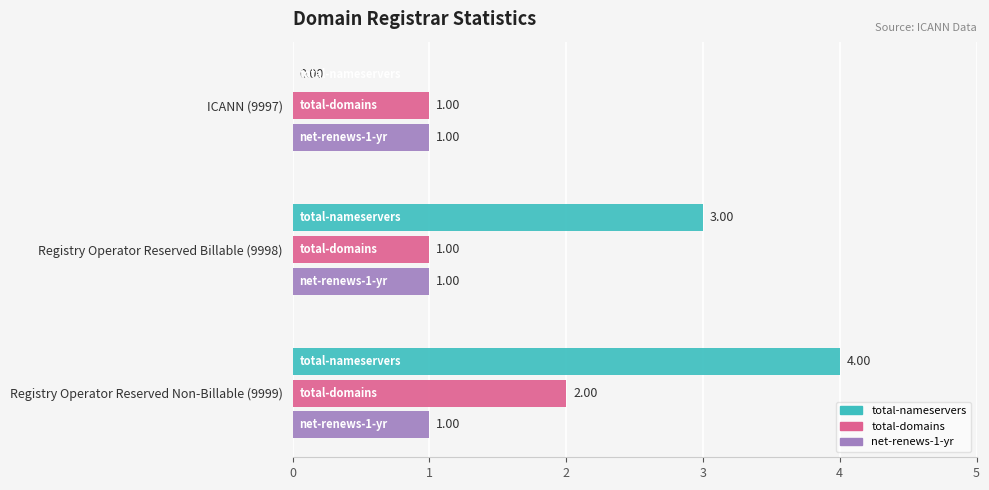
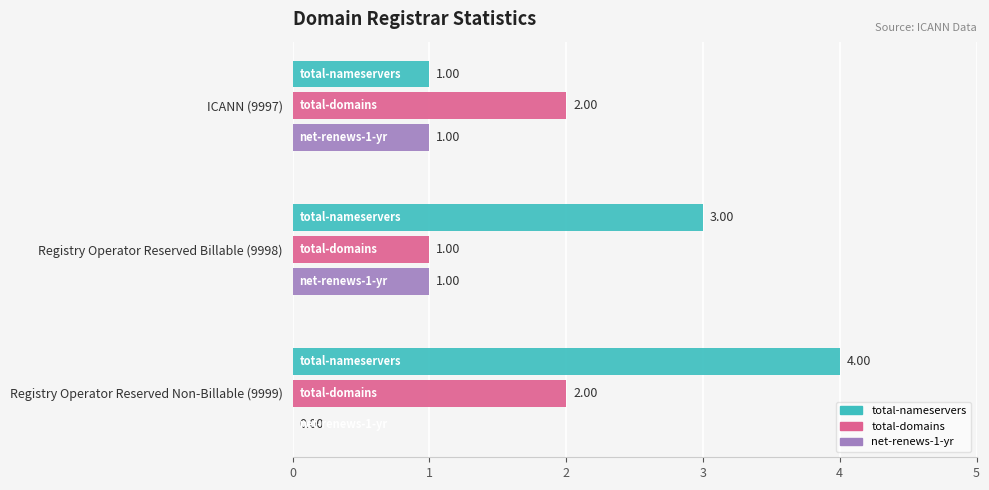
total-nameservers, ICANN (9997): 0.00 -> 1.00
total-domains, ICANN (9997): 1.00 -> 2.00
net-renews-1-yr, Registry Operator Reserved Non-Billable (9999): 1.00 -> 0.00
